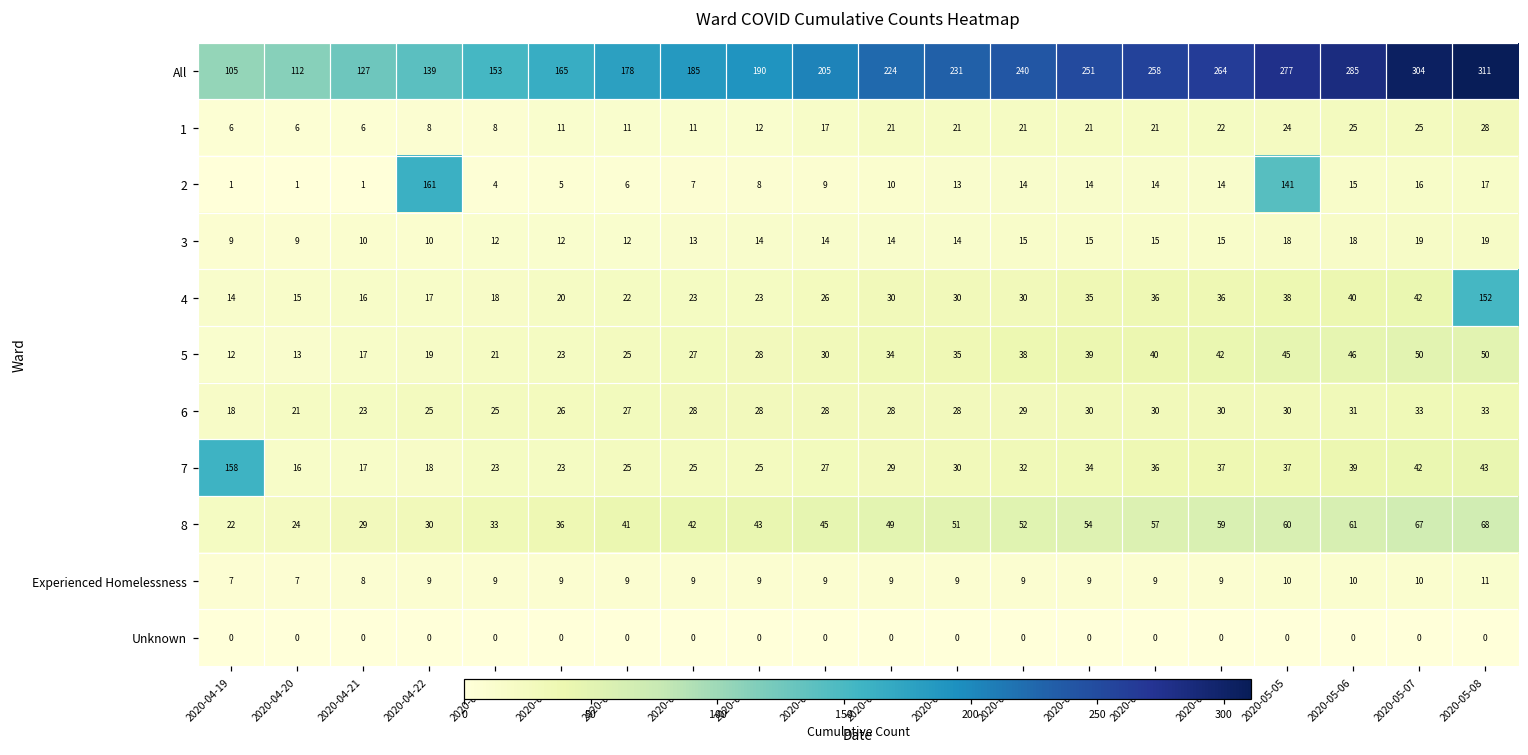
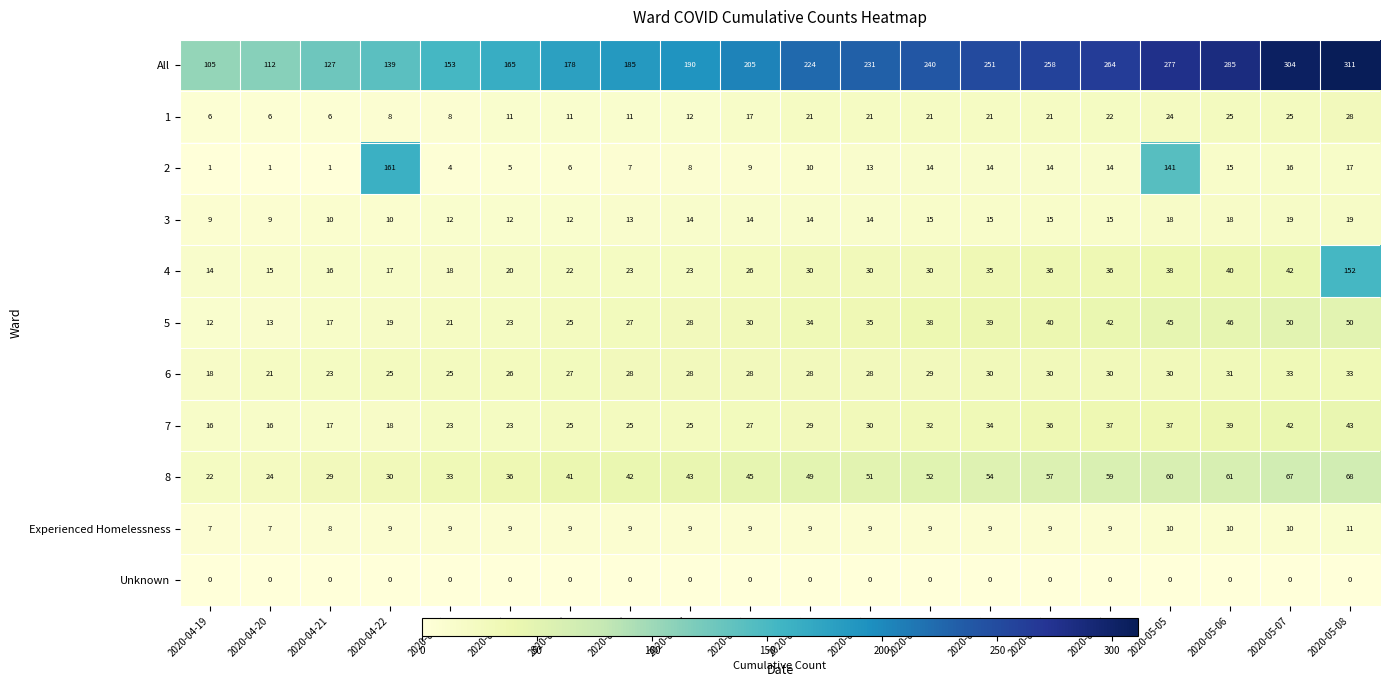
7, 2020-04-19: 158 -> 16
